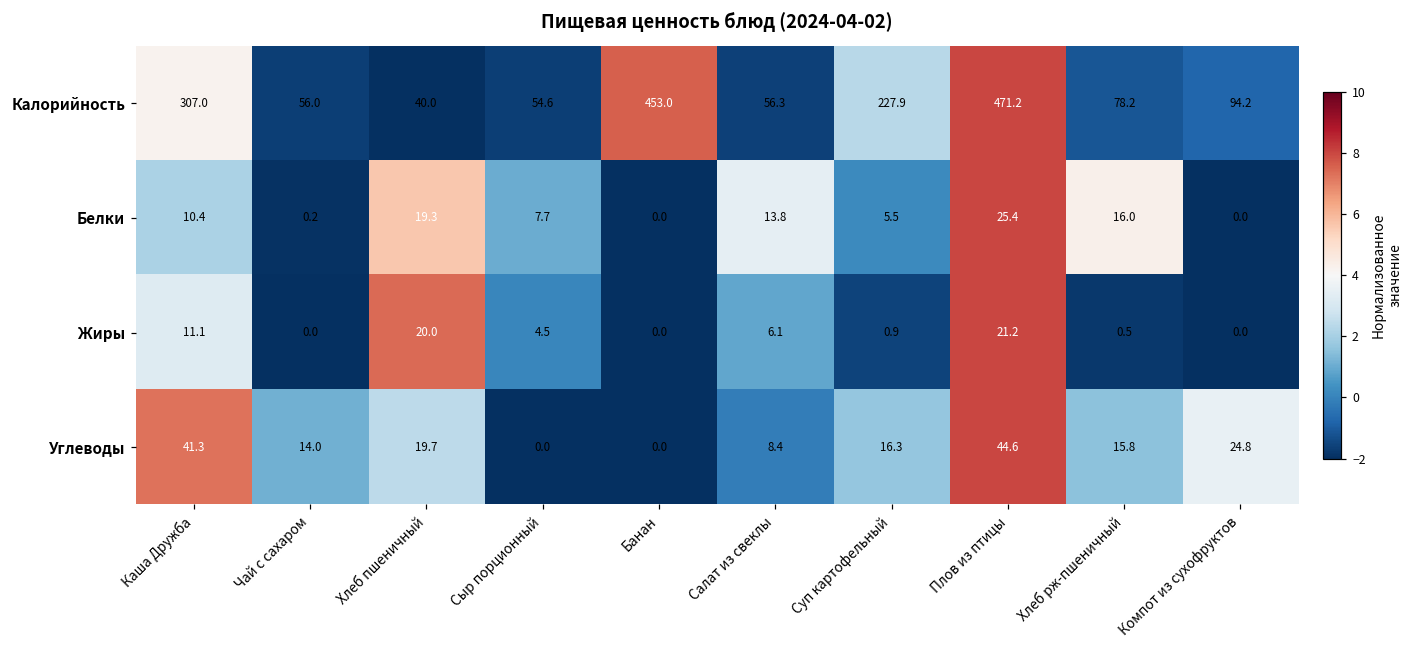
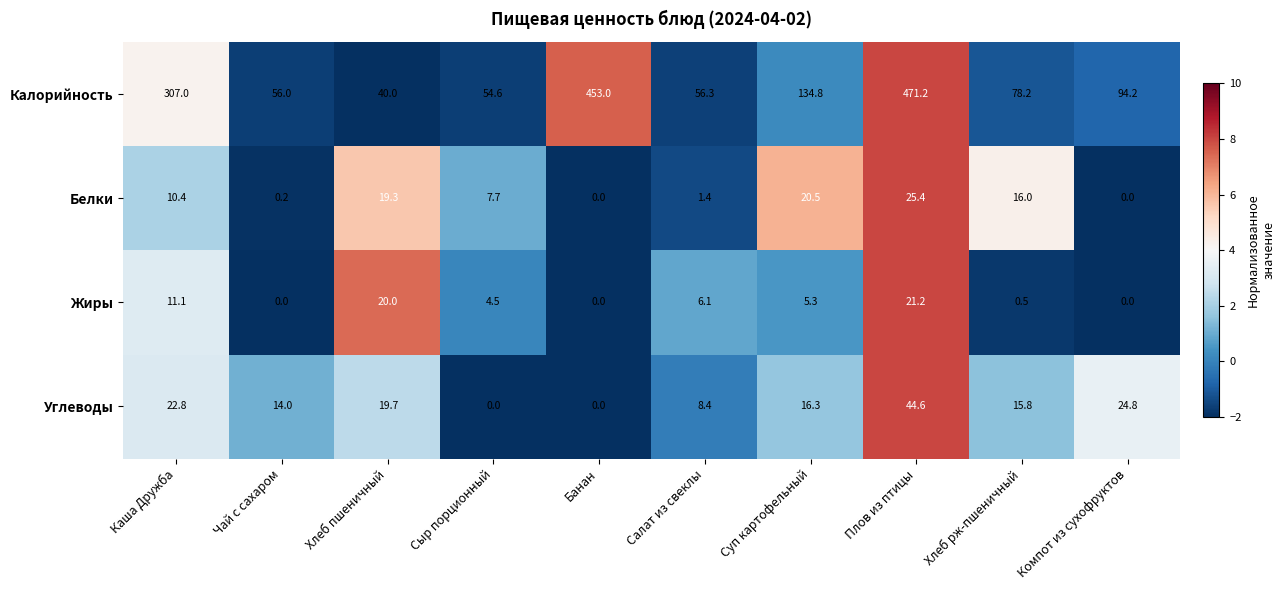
Калорийность, Суп картофельный: 227.9 -> 134.8
Белки, Салат из свеклы: 13.8 -> 1.4
Белки, Суп картофельный: 5.5 -> 20.5
Жиры, Суп картофельный: 0.9 -> 5.3
Углеводы, Каша Дружба: 41.3 -> 22.8
